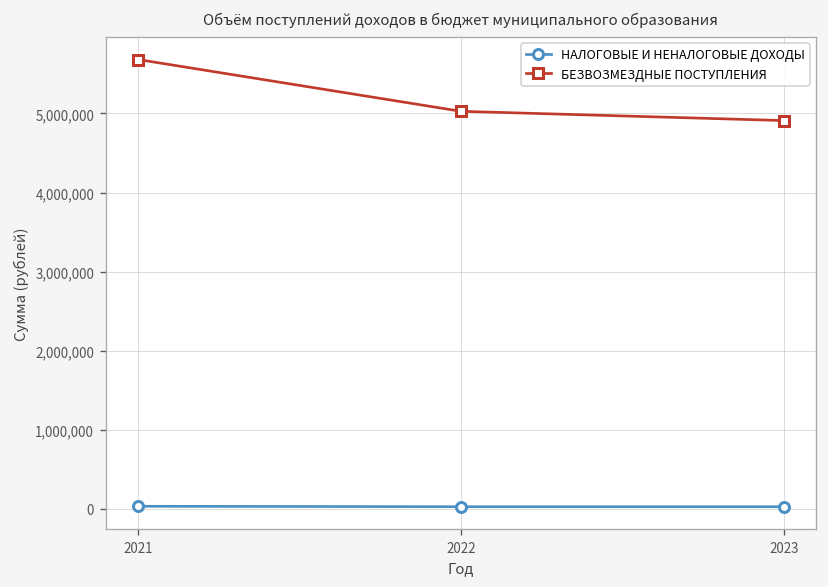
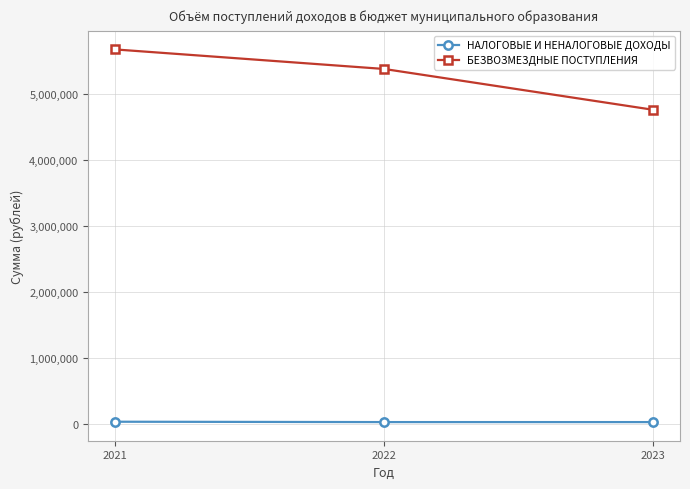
БЕЗВОЗМЕЗДНЫЕ ПОСТУПЛЕНИЯ, 2022: 5,000,000 -> 5,400,000
БЕЗВОЗМЕЗДНЫЕ ПОСТУПЛЕНИЯ, 2023: 4,900,000 -> 4,800,000
